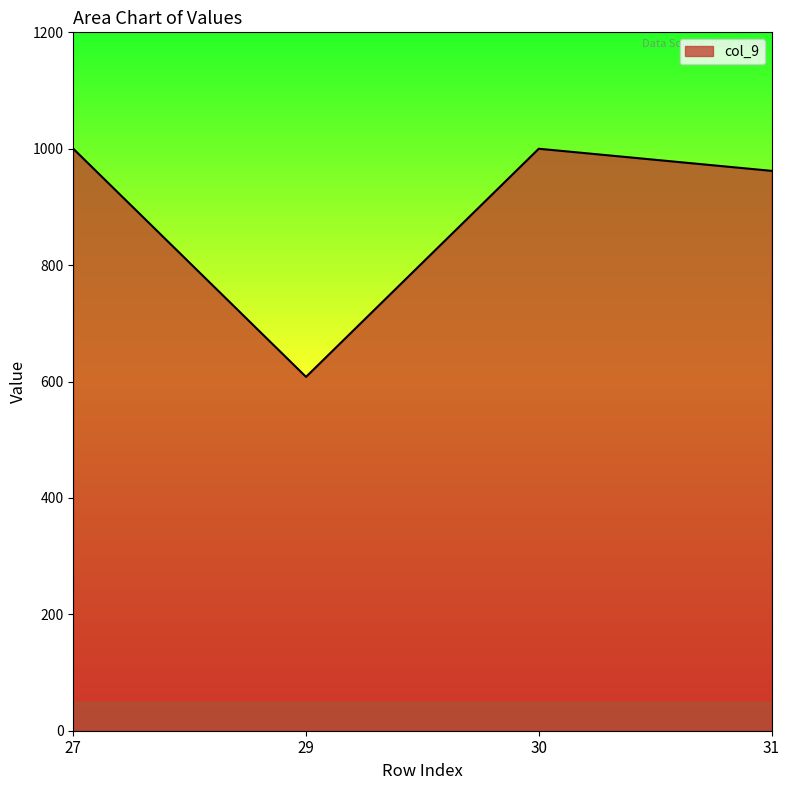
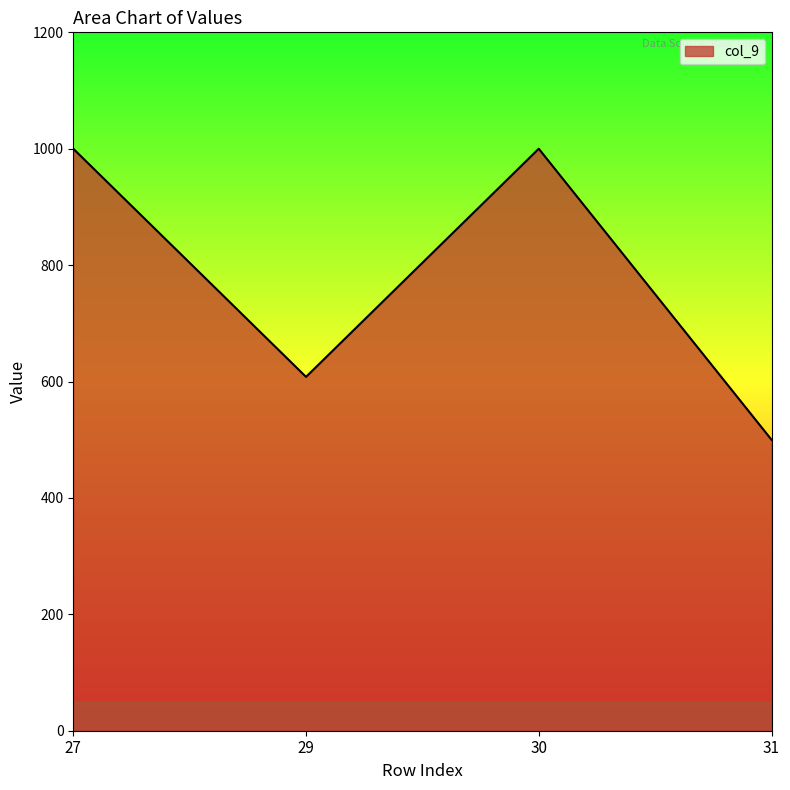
col_9, 31: 960 -> 500
